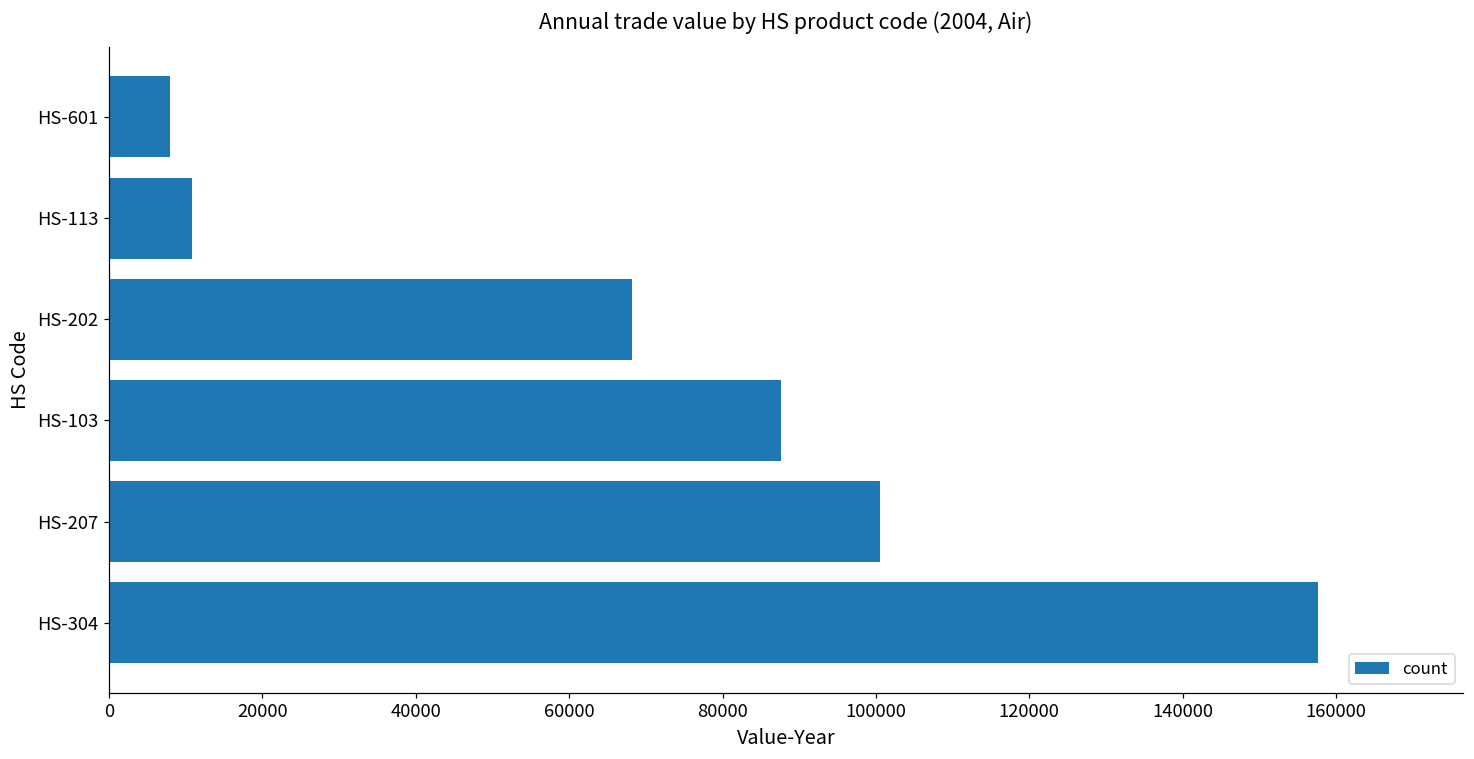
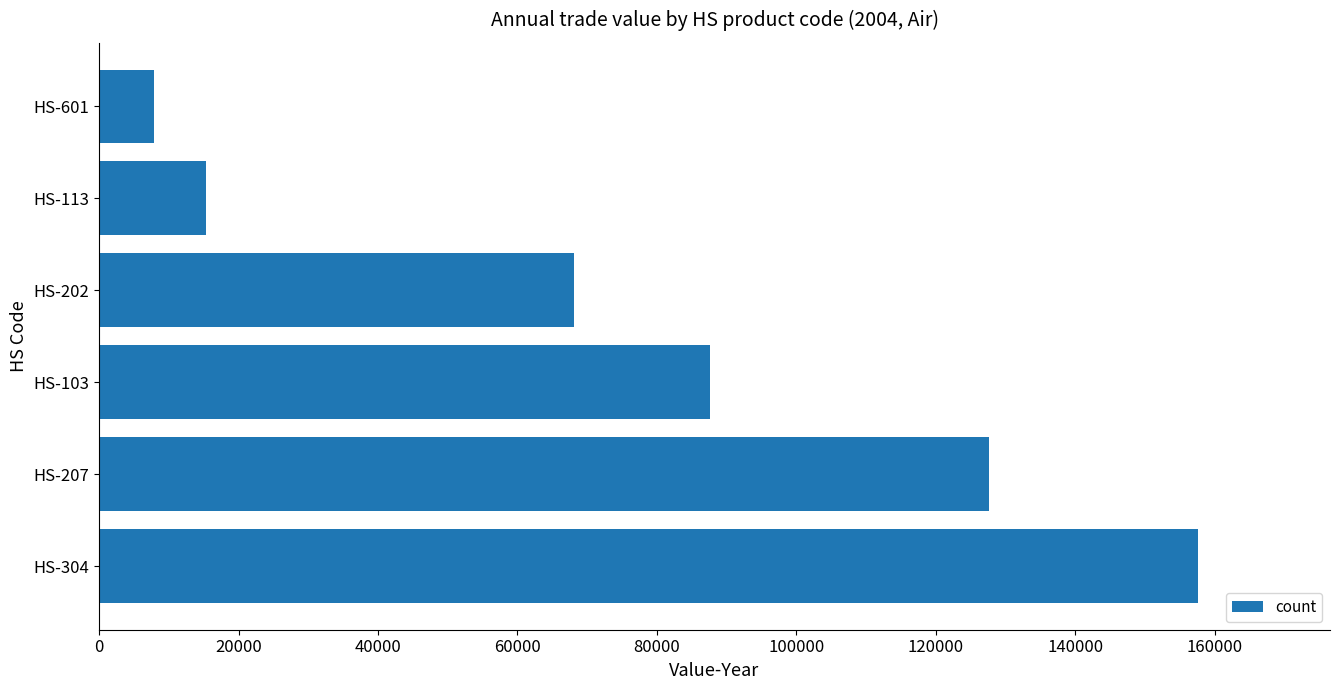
HS-113: 11000 -> 15000
HS-207: 100000 -> 128000
